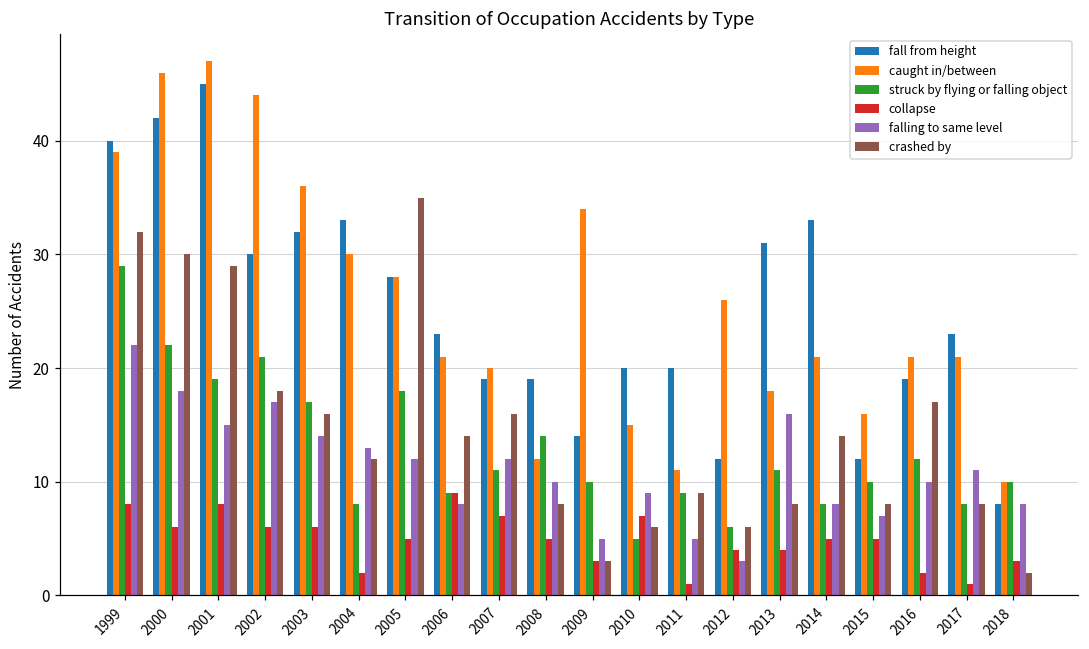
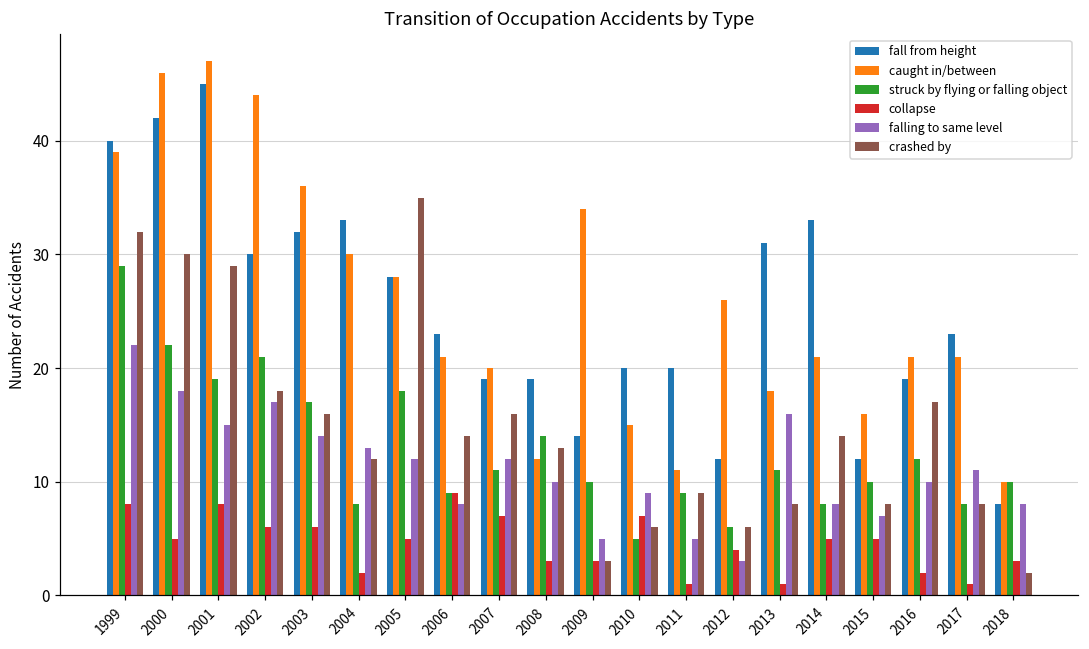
collapse, 2000: 6 -> 5
collapse, 2008: 5 -> 3
crashed by, 2008: 8 -> 13
collapse, 2013: 4 -> 1
